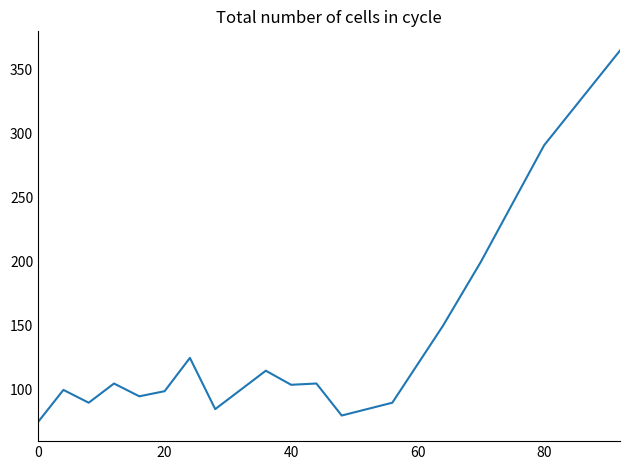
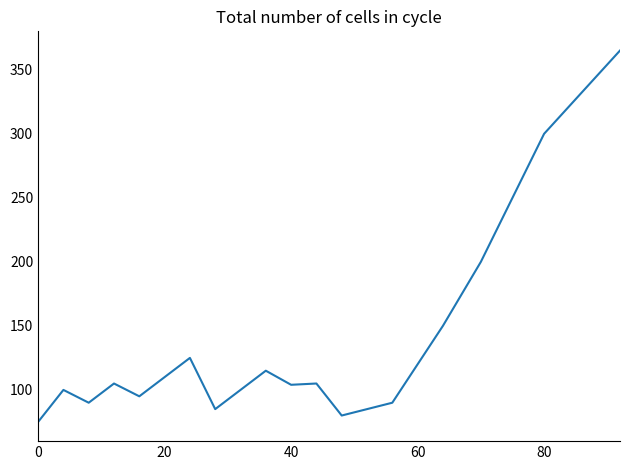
20: 99 -> 110
80: 291 -> 300
